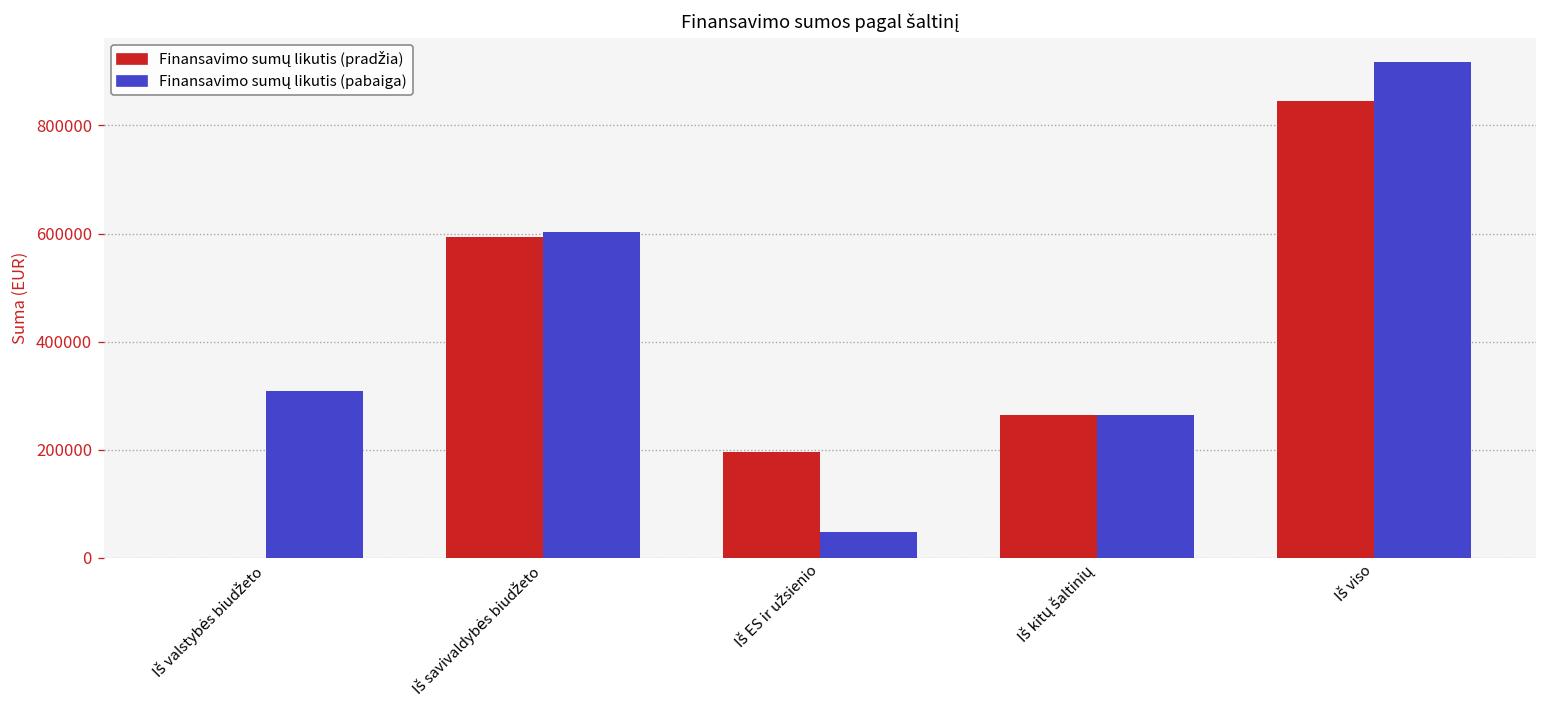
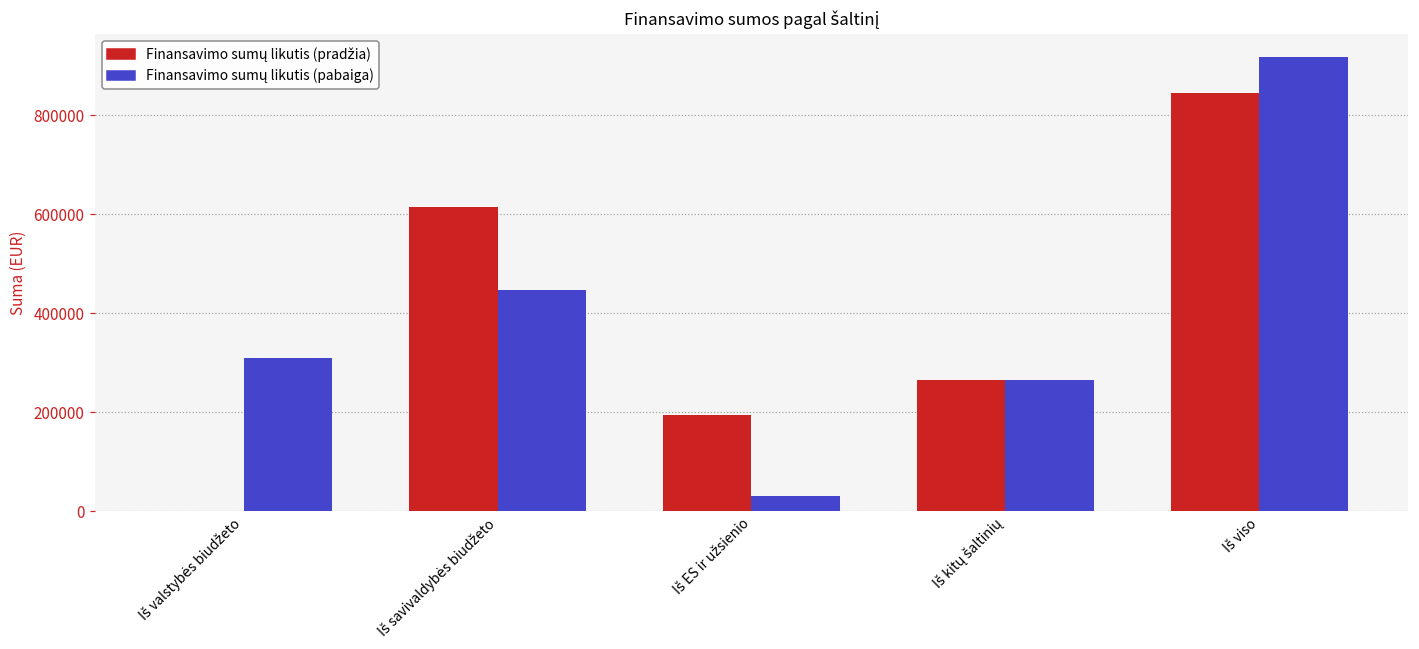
Finansavimo sumų likutis (pradžia), Iš savivaldybės biudžeto: 590000 -> 620000
Finansavimo sumų likutis (pabaiga), Iš savivaldybės biudžeto: 600000 -> 450000
Finansavimo sumų likutis (pabaiga), Iš ES ir užsienio: 50000 -> 30000
